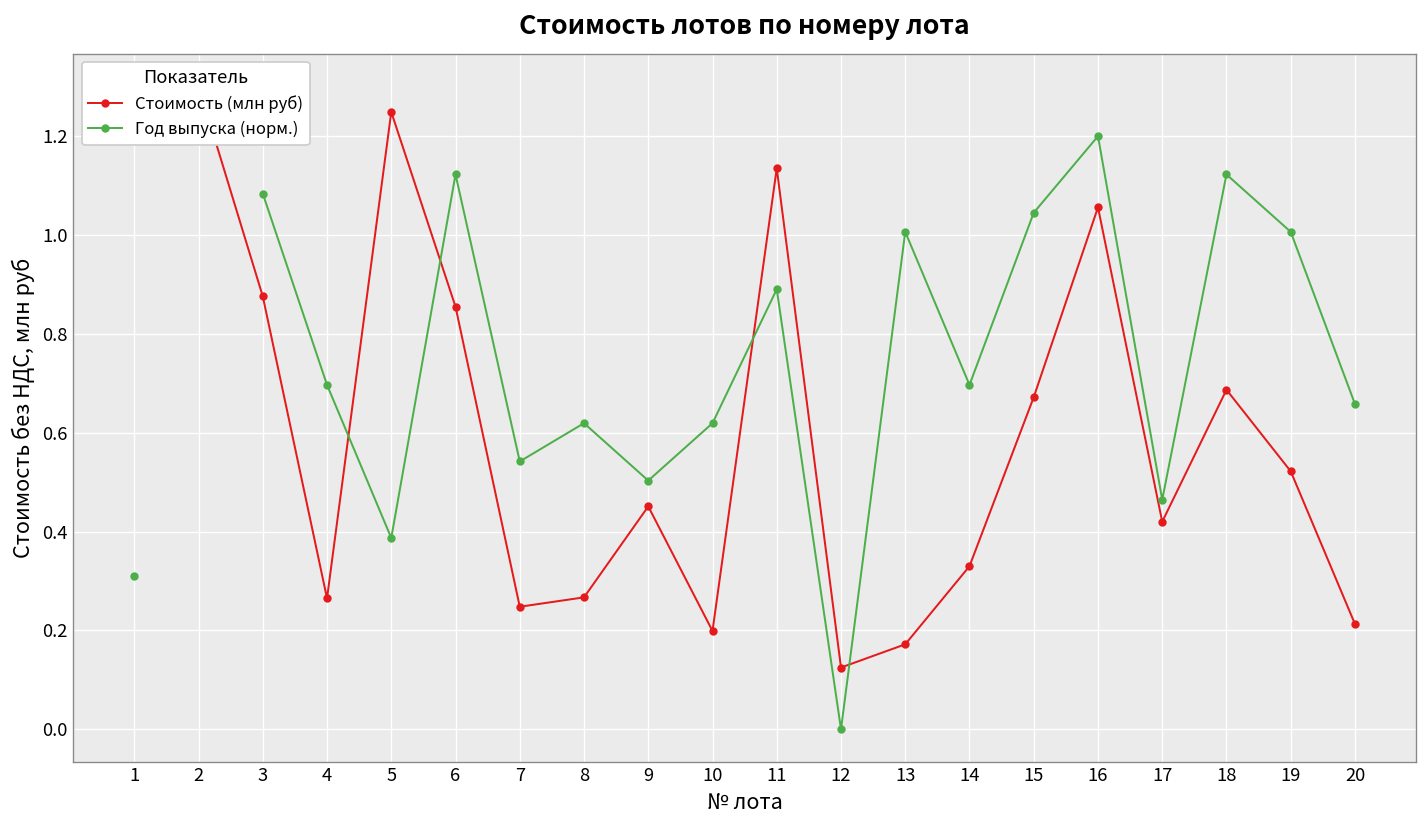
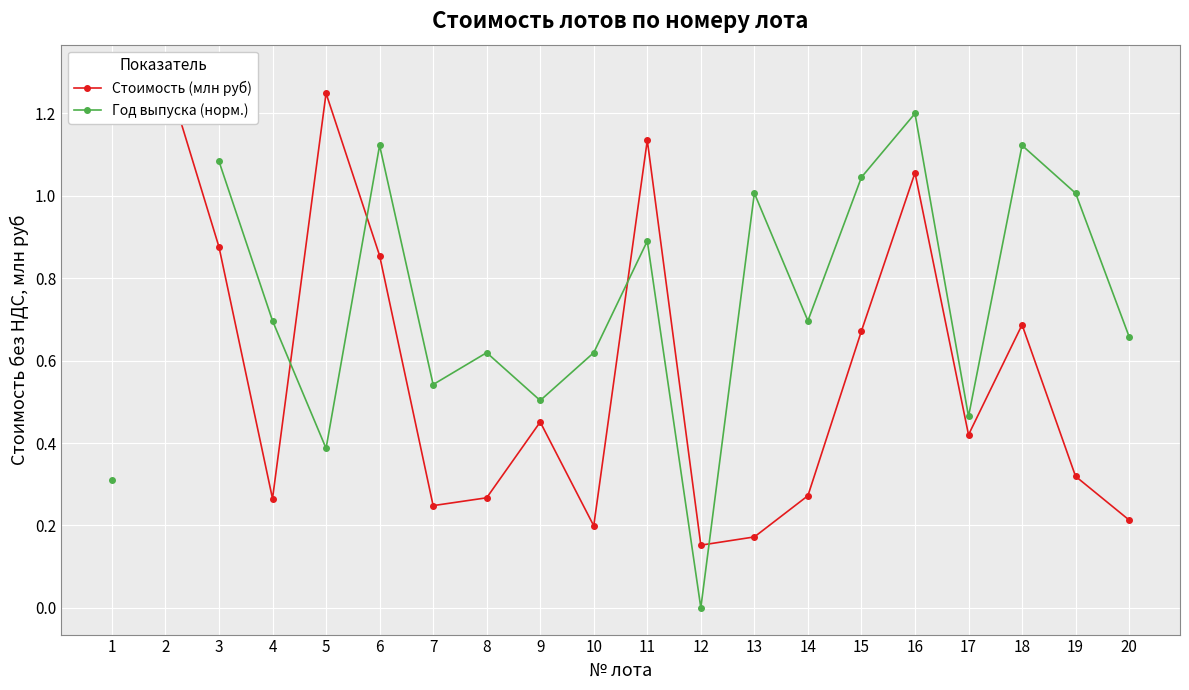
Стоимость (млн руб), 12: 0.13 -> 0.15
Стоимость (млн руб), 14: 0.33 -> 0.27
Стоимость (млн руб), 19: 0.52 -> 0.32
